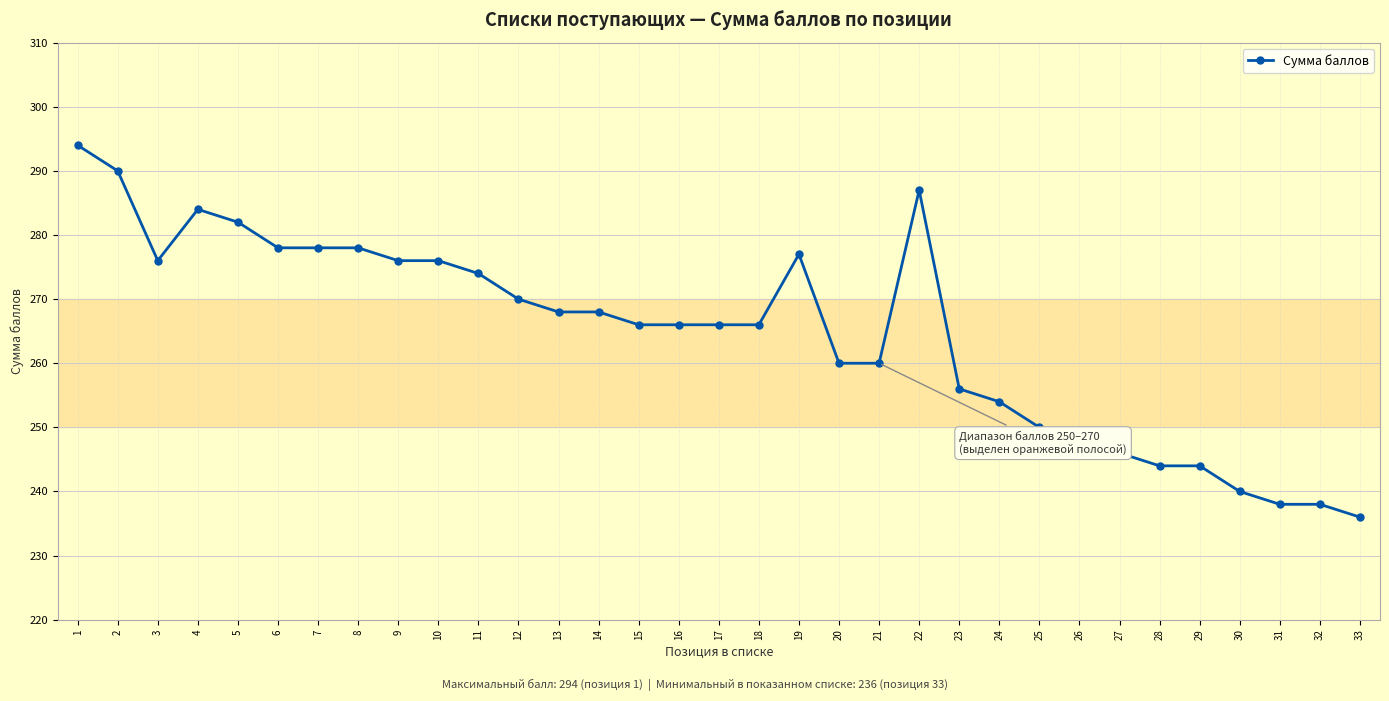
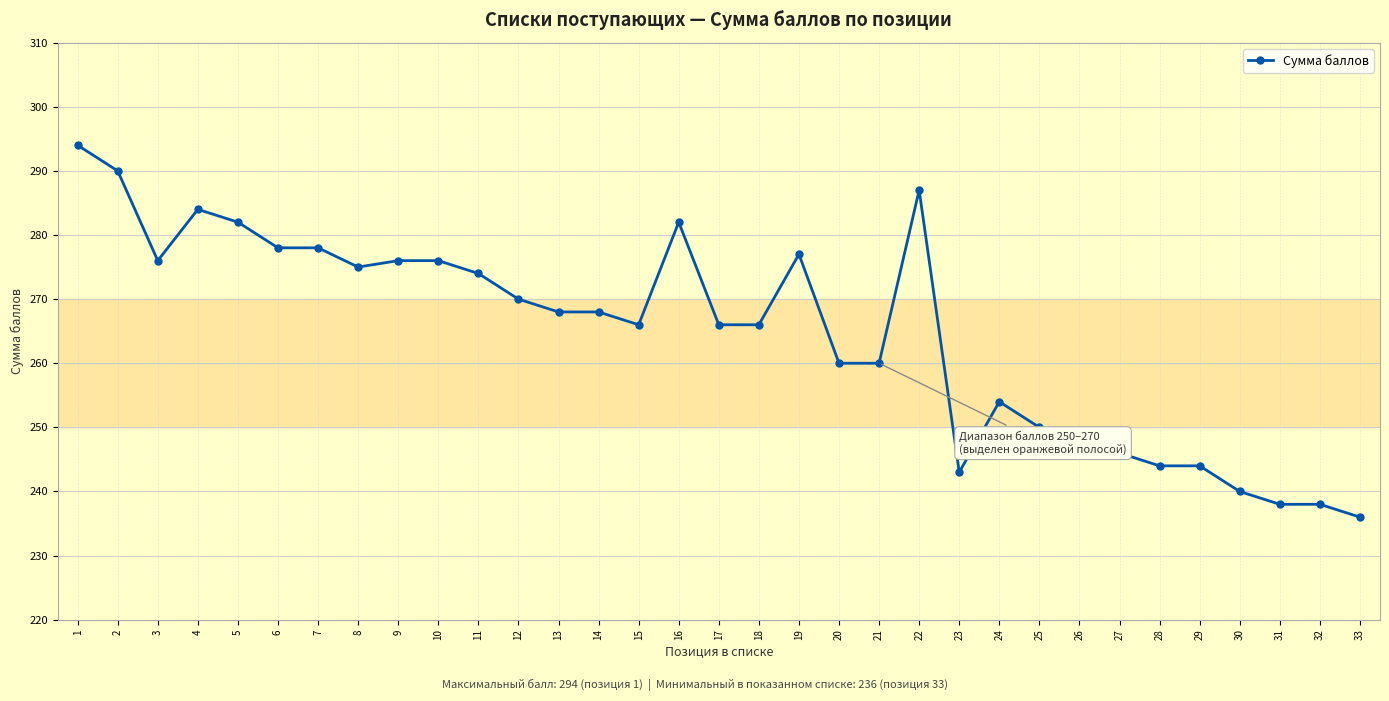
8: 278 -> 275
16: 266 -> 282
23: 256 -> 243
